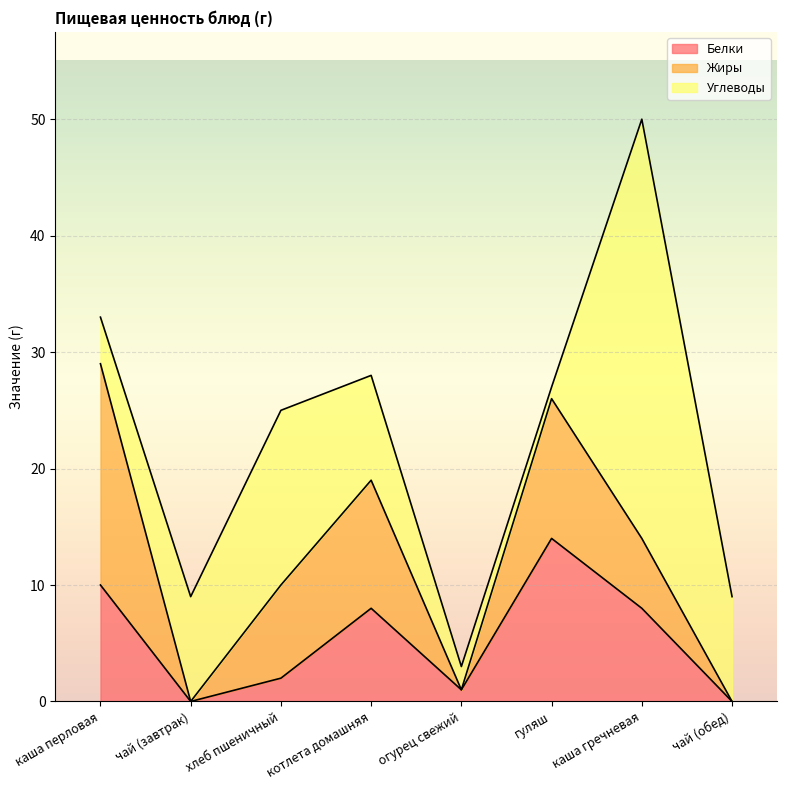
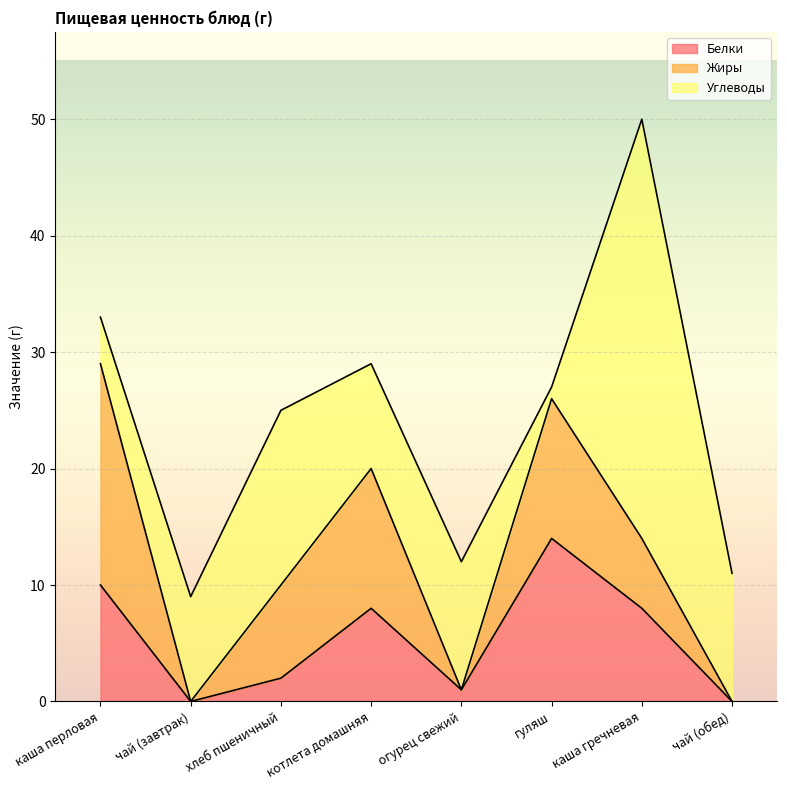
Жиры, котлета домашняя: 11 -> 12
Углеводы, огурец свежий: 2 -> 11
Углеводы, чай (обед): 9 -> 11
